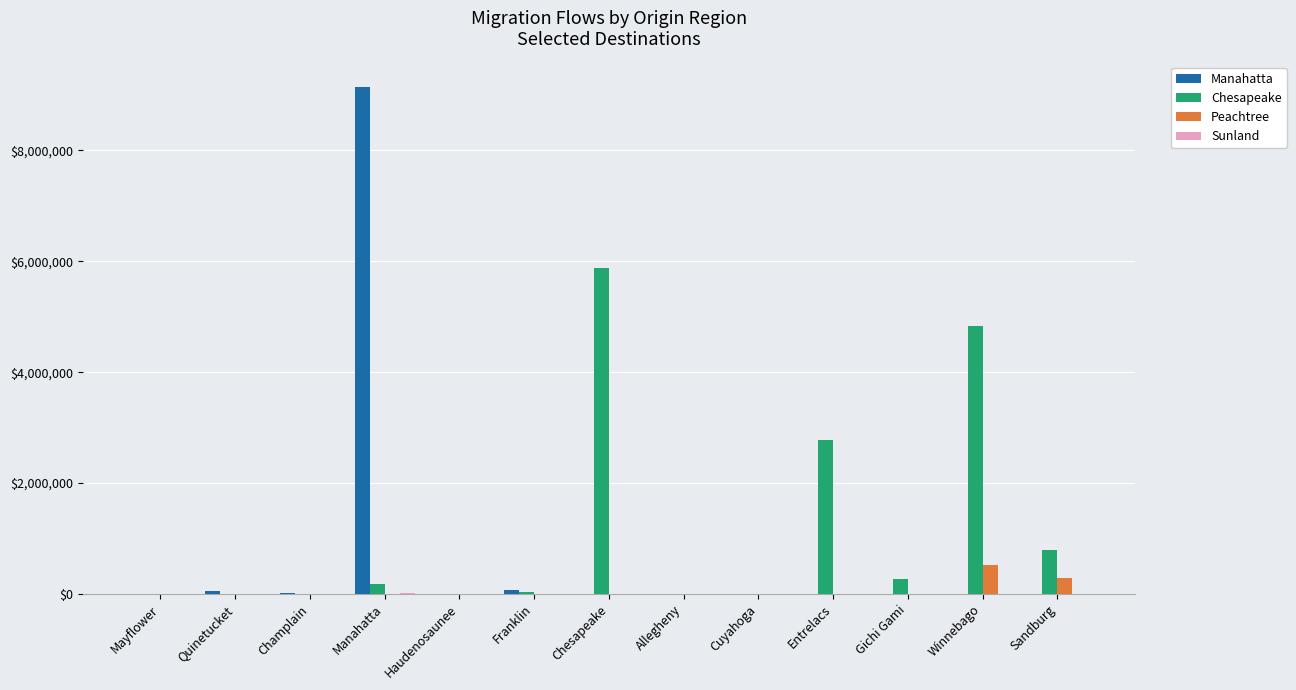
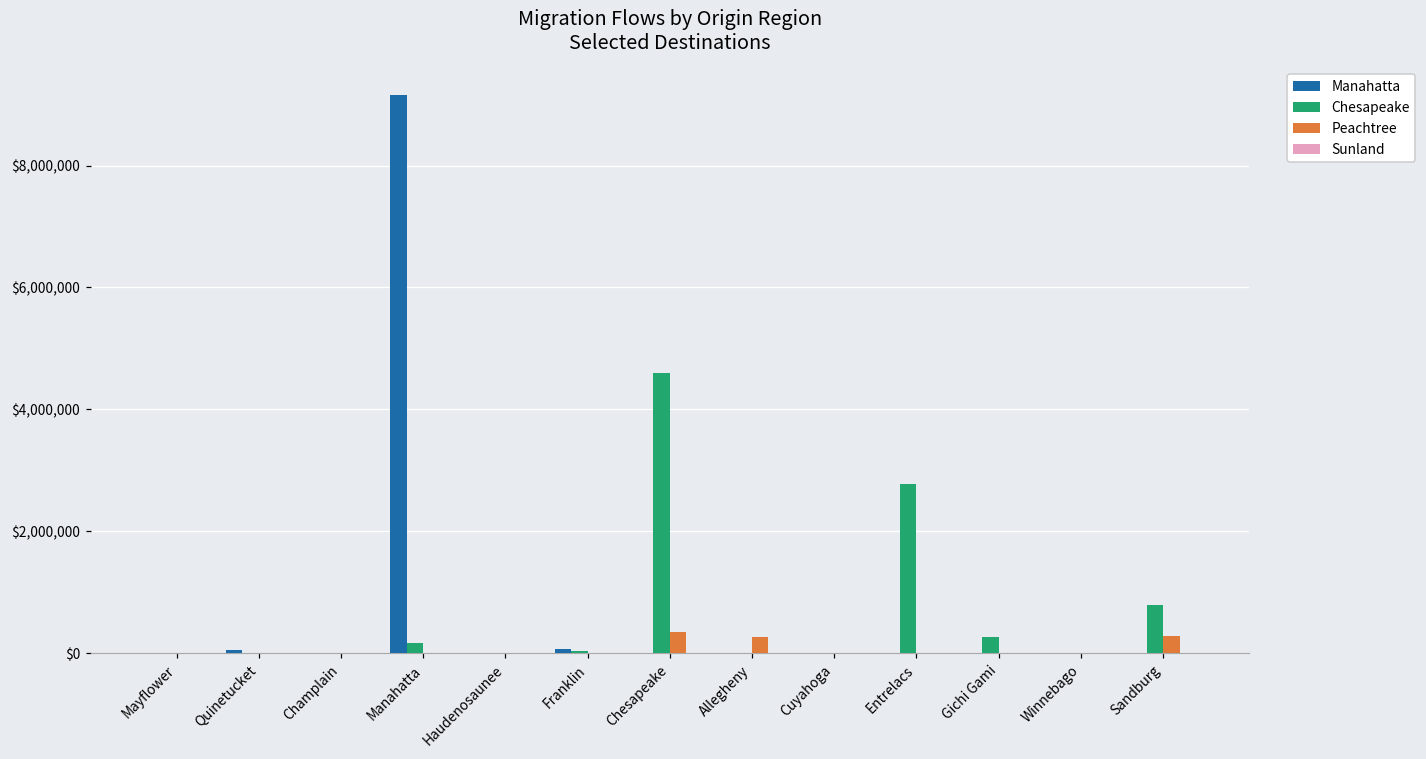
Chesapeake, Chesapeake: $5,900,000 -> $4,600,000
Peachtree, Chesapeake: $0 -> $300,000
Peachtree, Allegheny: $0 -> $300,000
Chesapeake, Winnebago: $4,800,000 -> $0
Peachtree, Winnebago: $500,000 -> $0
